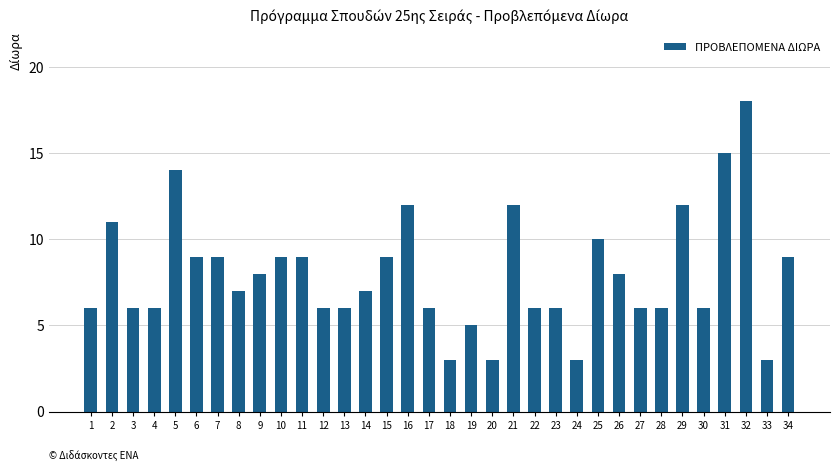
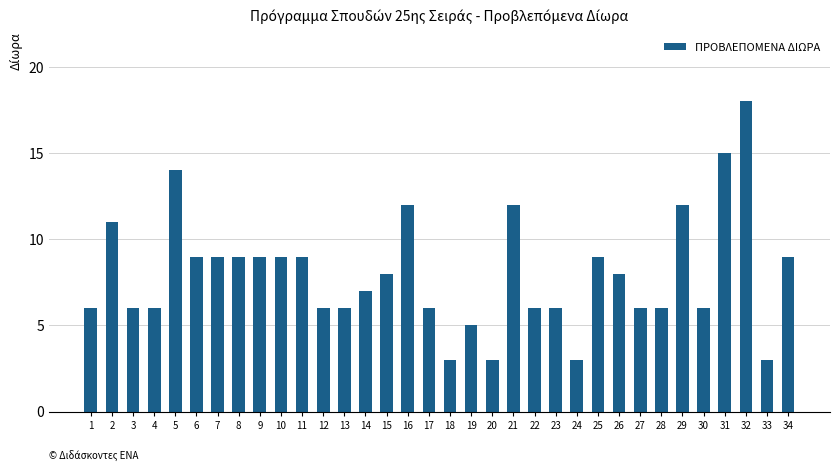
8: 7 -> 9
9: 8 -> 9
15: 9 -> 8
25: 10 -> 9
